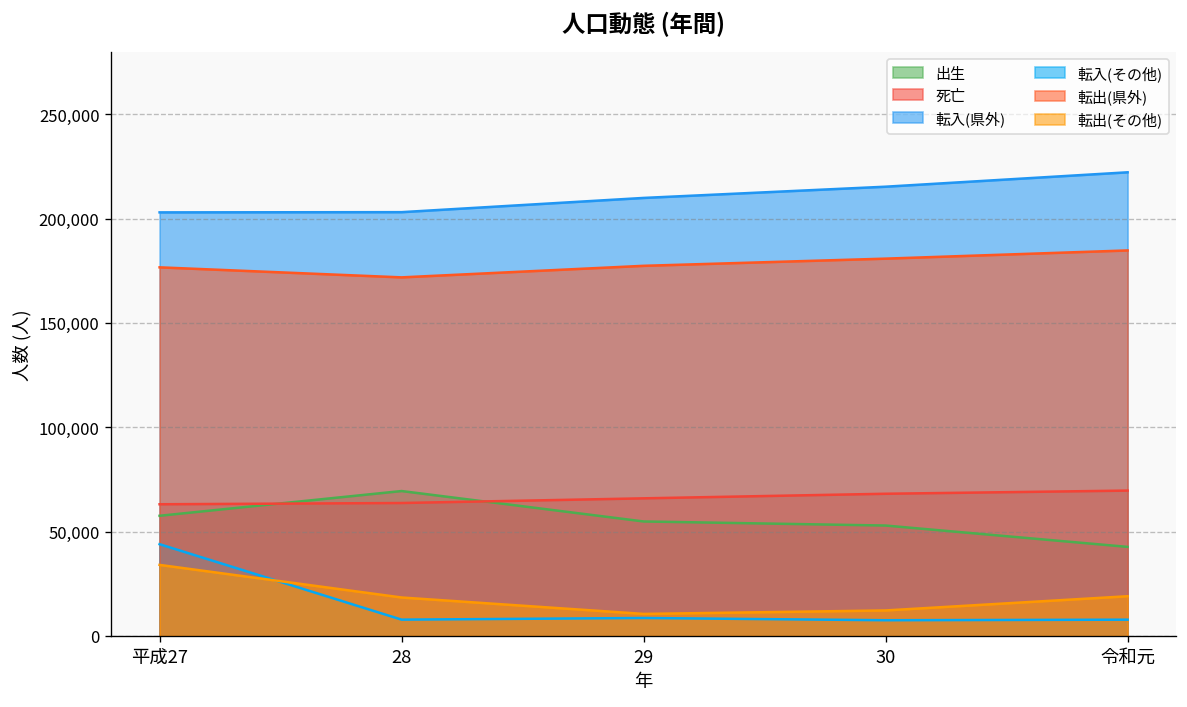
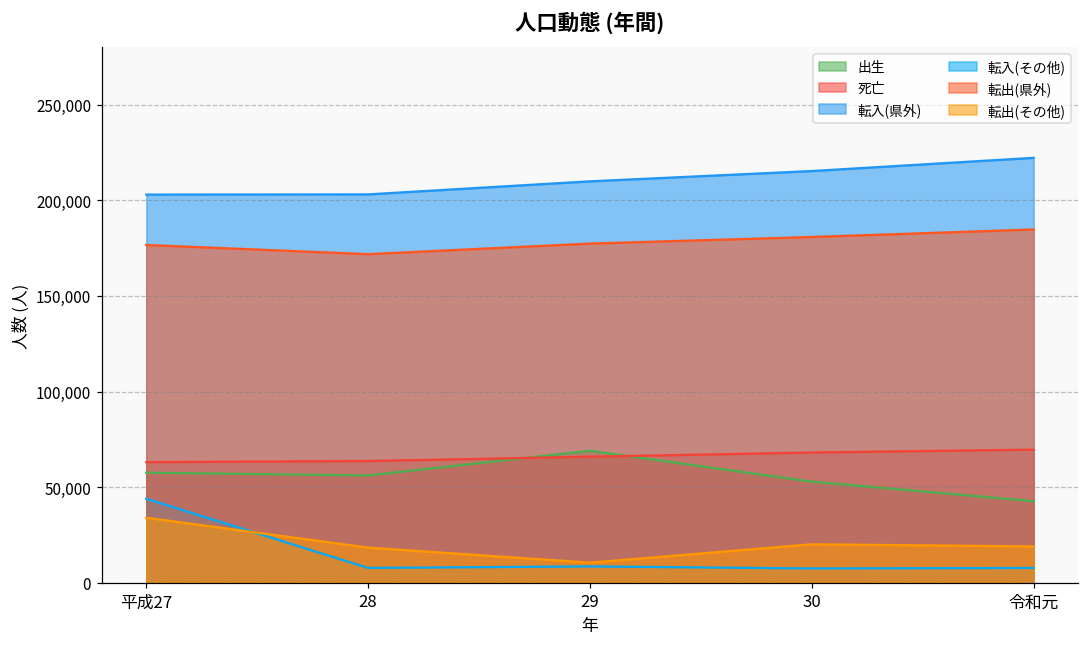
出生, 28: 69,000 -> 56,000
出生, 29: 55,000 -> 69,000
転出(その他), 30: 12,000 -> 20,000
